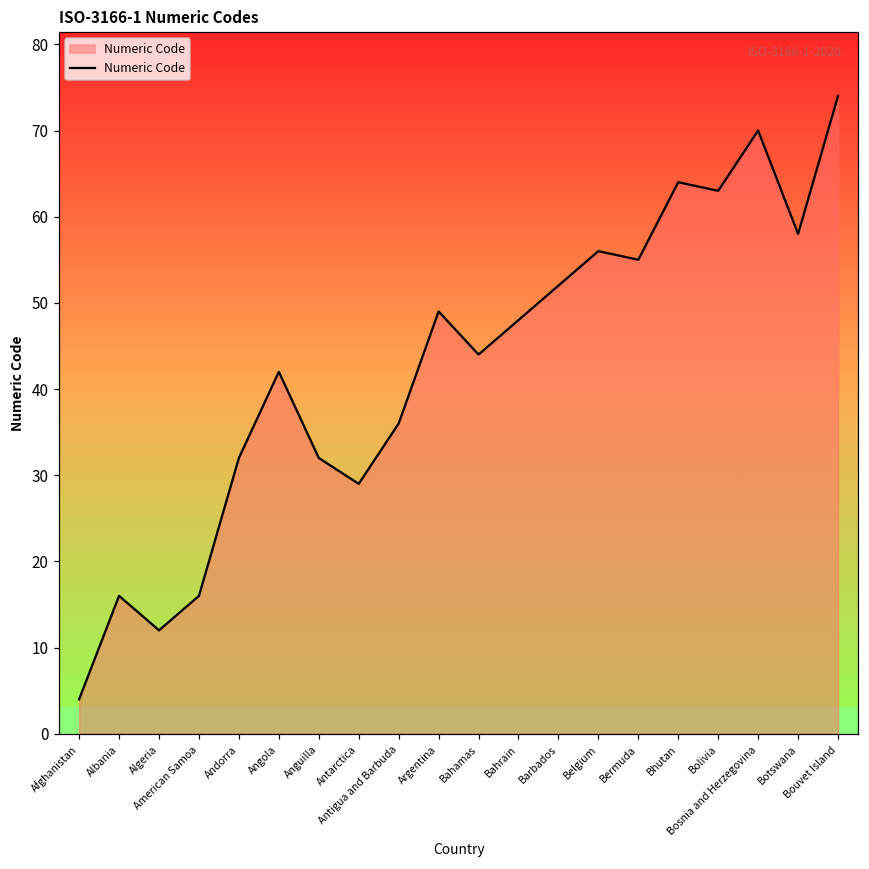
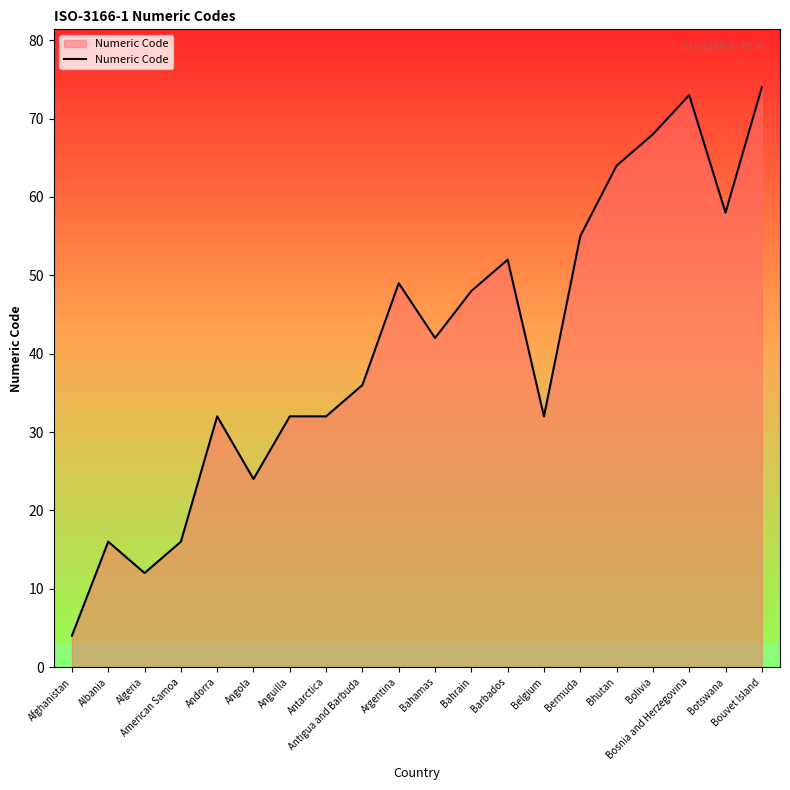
Angola: 42 -> 24
Antarctica: 29 -> 32
Bahamas: 44 -> 42
Belgium: 56 -> 32
Bolivia: 63 -> 68
Bosnia and Herzegovina: 70 -> 73
